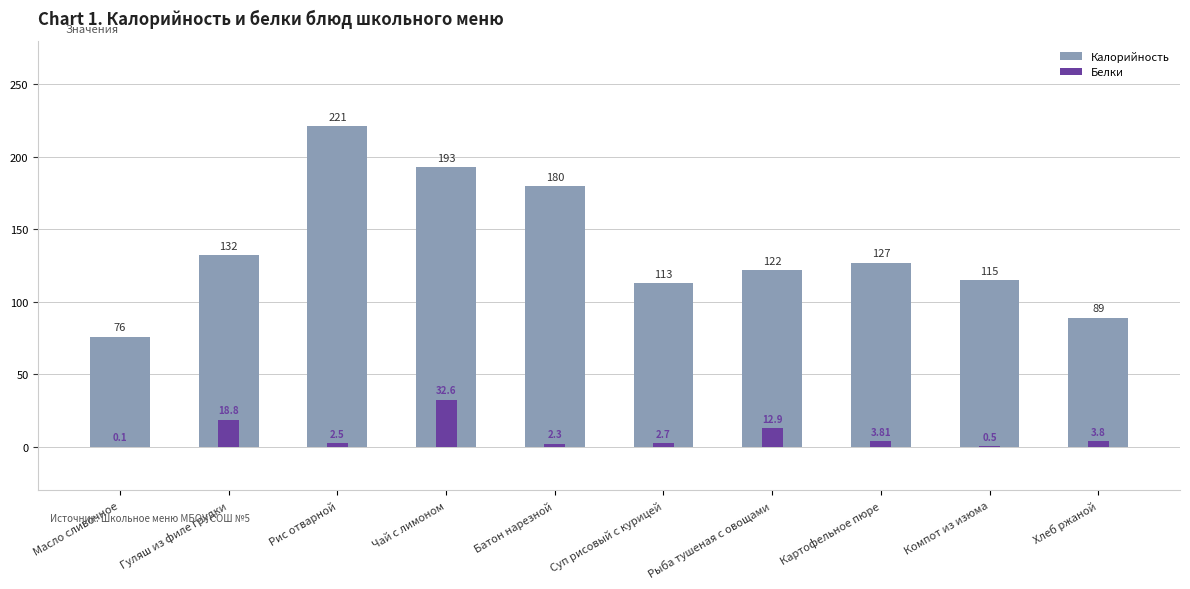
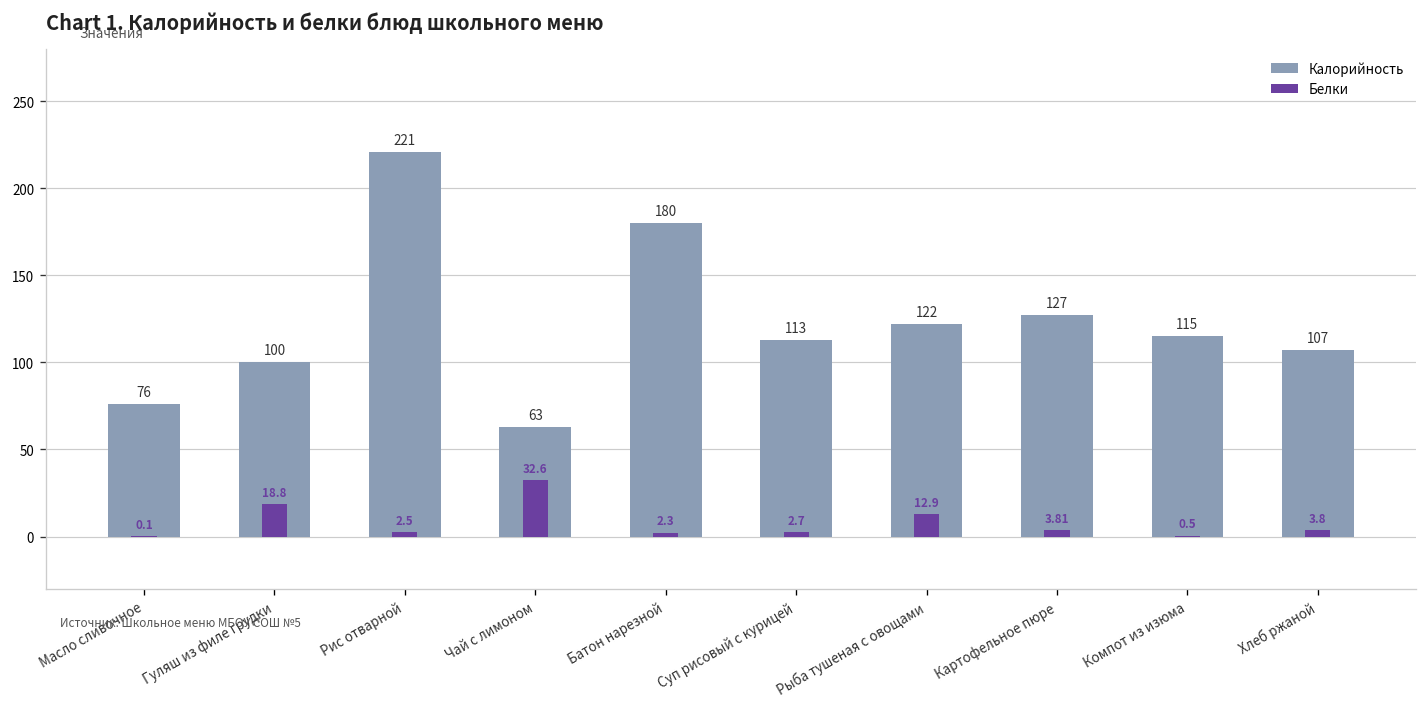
Калорийность, Гуляш из филе грудки: 132 -> 100
Калорийность, Чай с лимоном: 193 -> 63
Калорийность, Хлеб ржаной: 89 -> 107
